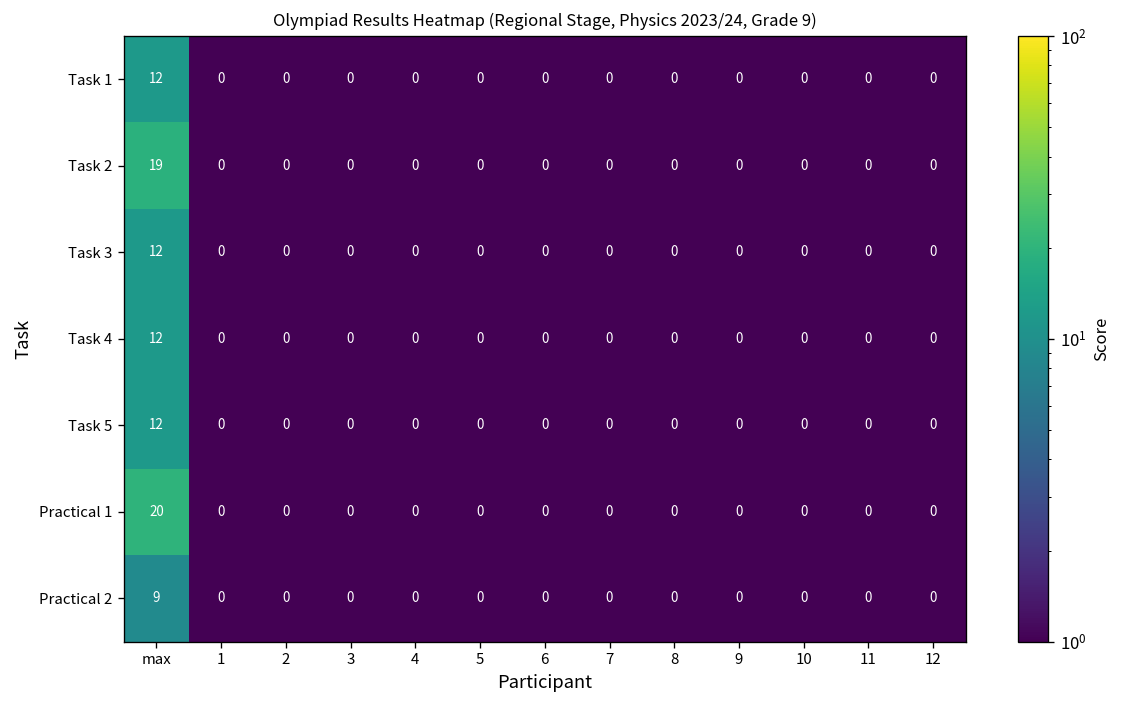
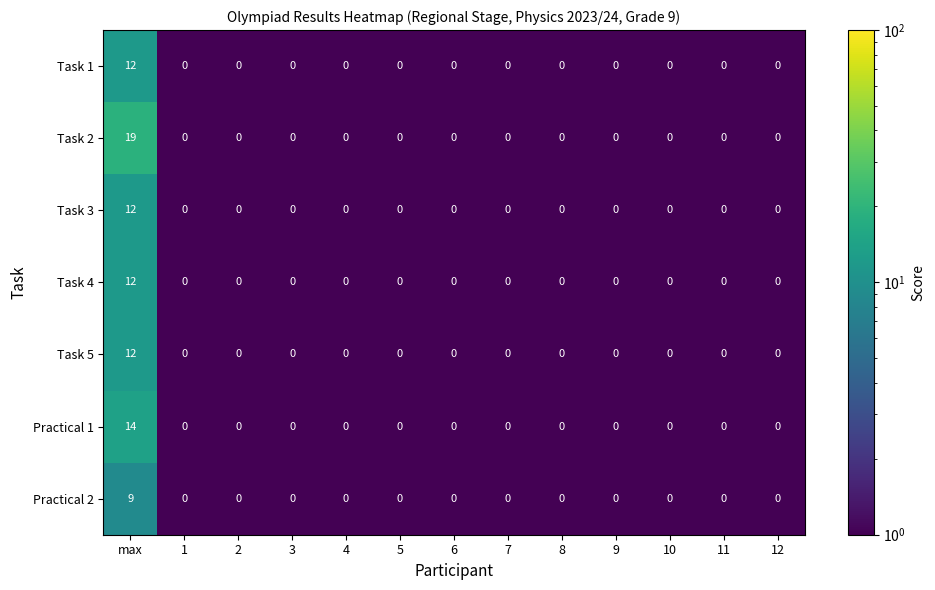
Practical 1, max: 20 -> 14
